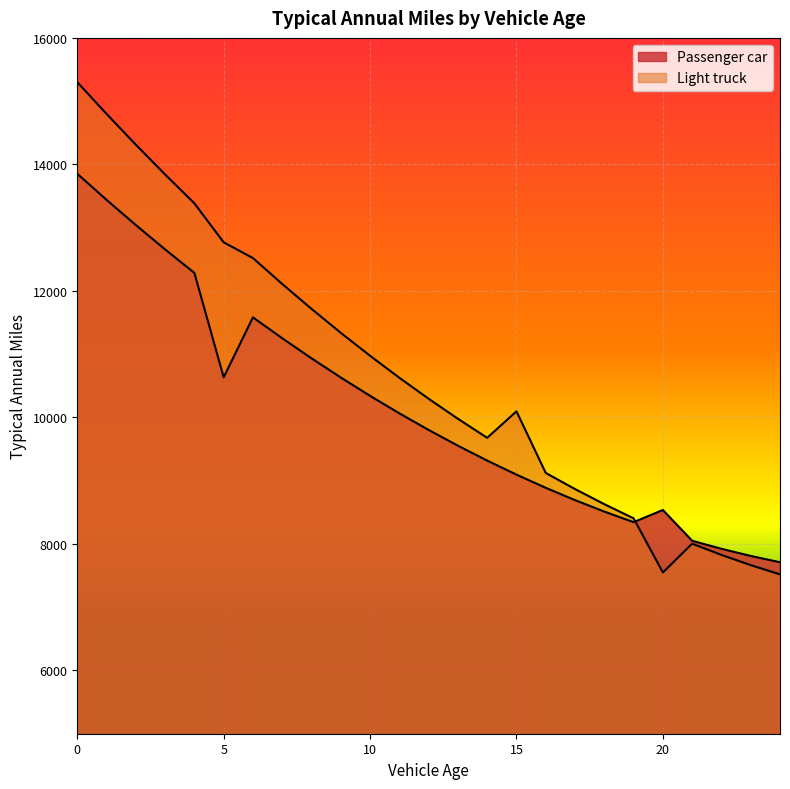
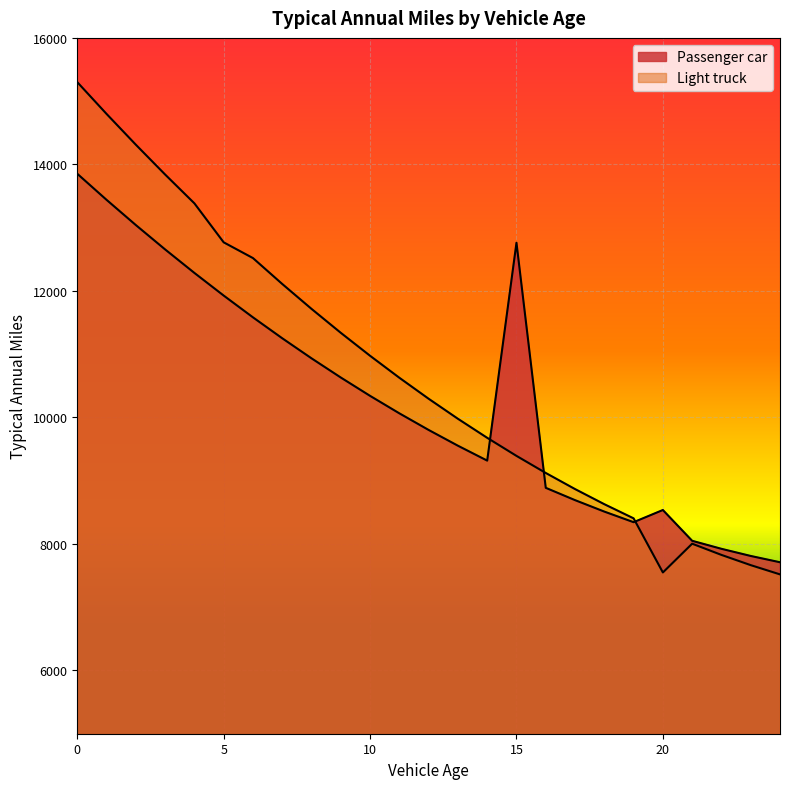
Passenger car, 5: 10600 -> 11900
Passenger car, 15: 9100 -> 12800
Light truck, 15: 10100 -> 9400
